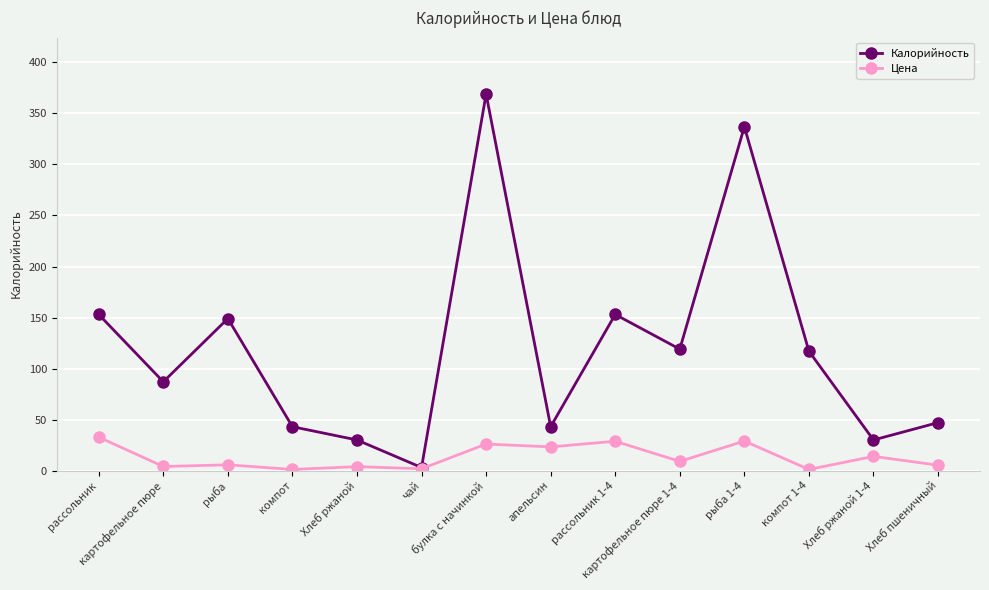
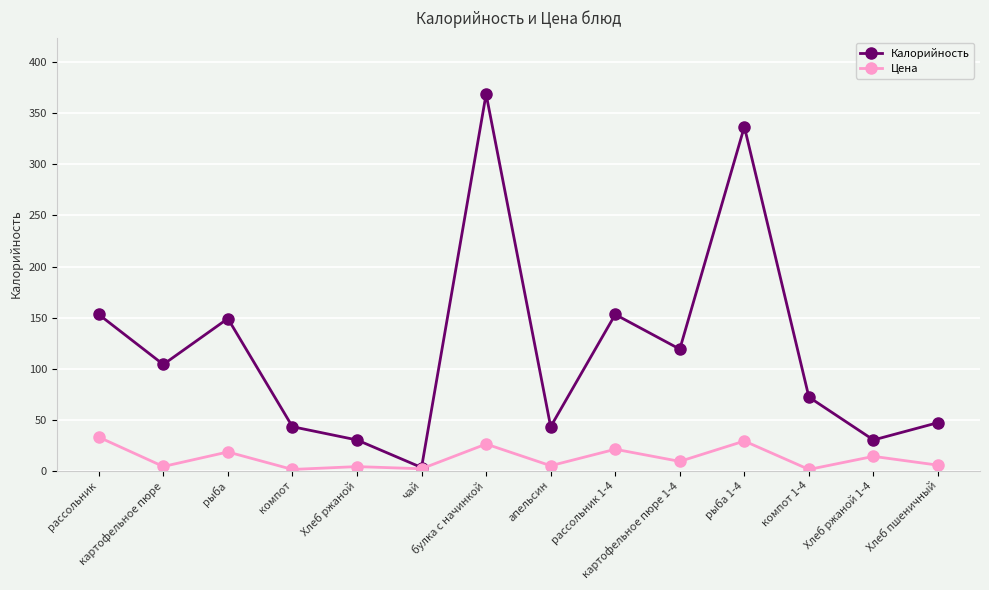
Калорийность, картофельное пюре: 87 -> 104
Цена, рыба: 6 -> 18
Цена, апельсин: 23 -> 5
Цена, рассольник 1-4: 29 -> 21
Калорийность, компот 1-4: 117 -> 72
